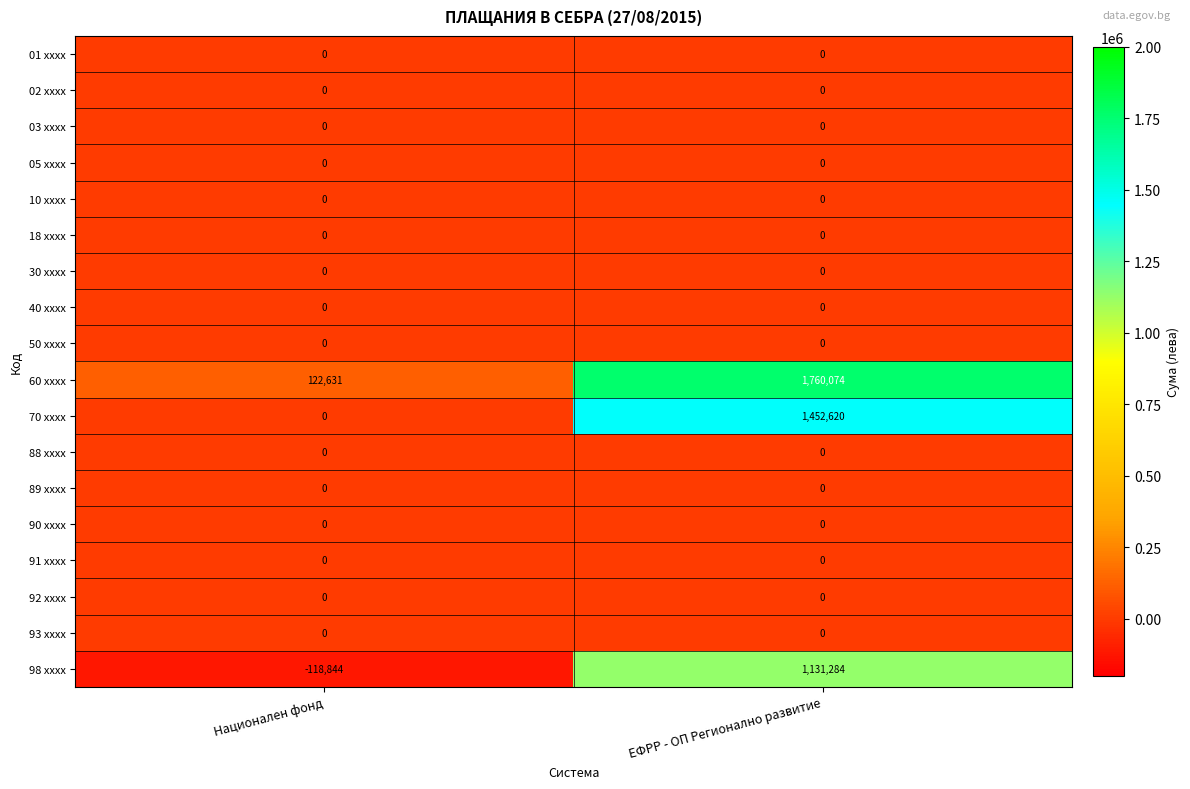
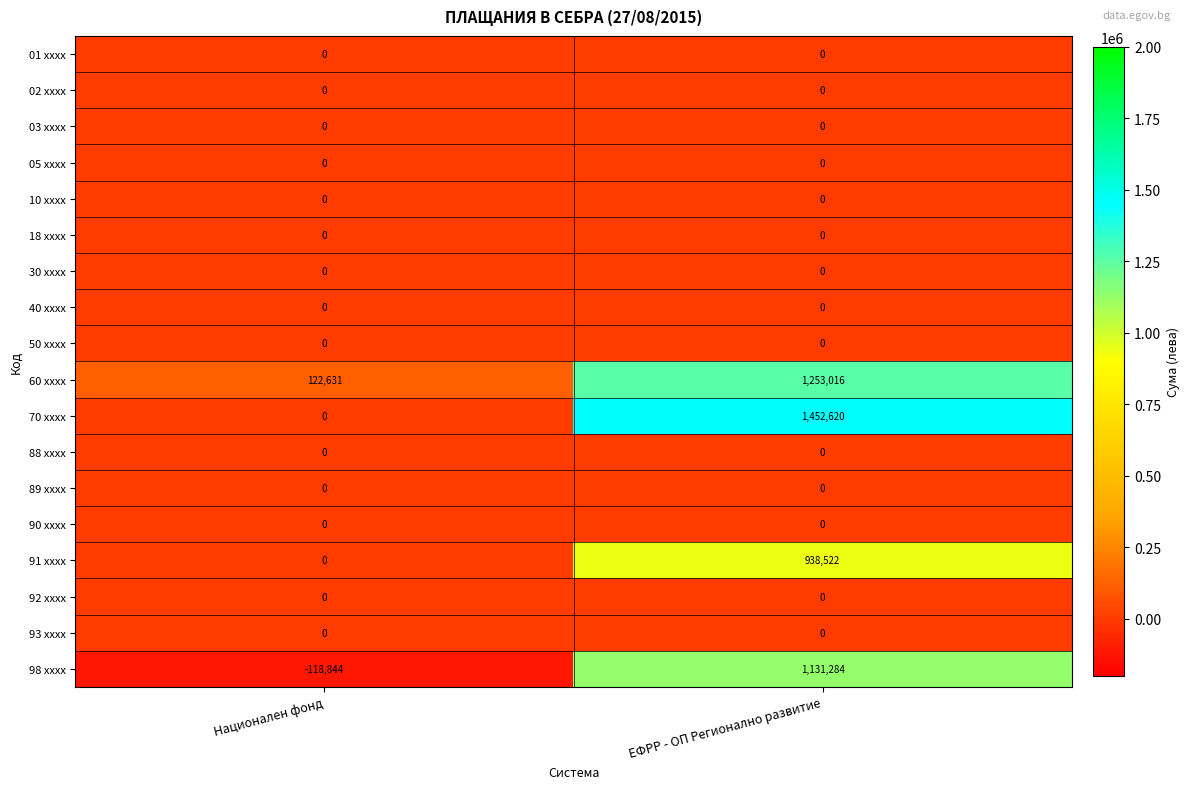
60 xxxx, ЕФРР - ОП Регионално развитие: 1,760,074 -> 1,253,016
91 xxxx, ЕФРР - ОП Регионално развитие: 0 -> 938,522
